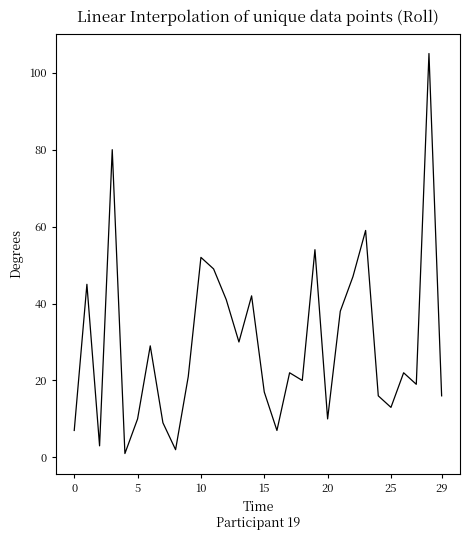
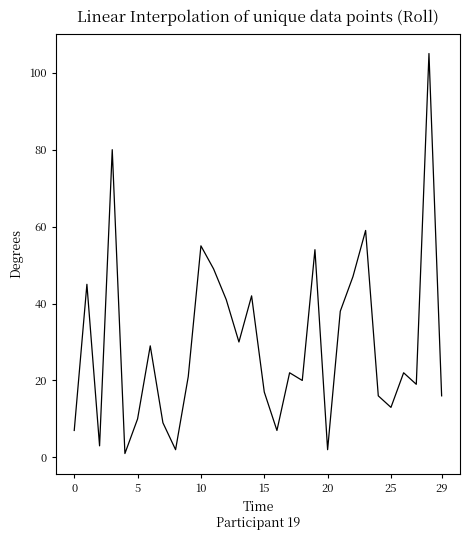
10: 52 -> 55
20: 10 -> 2
